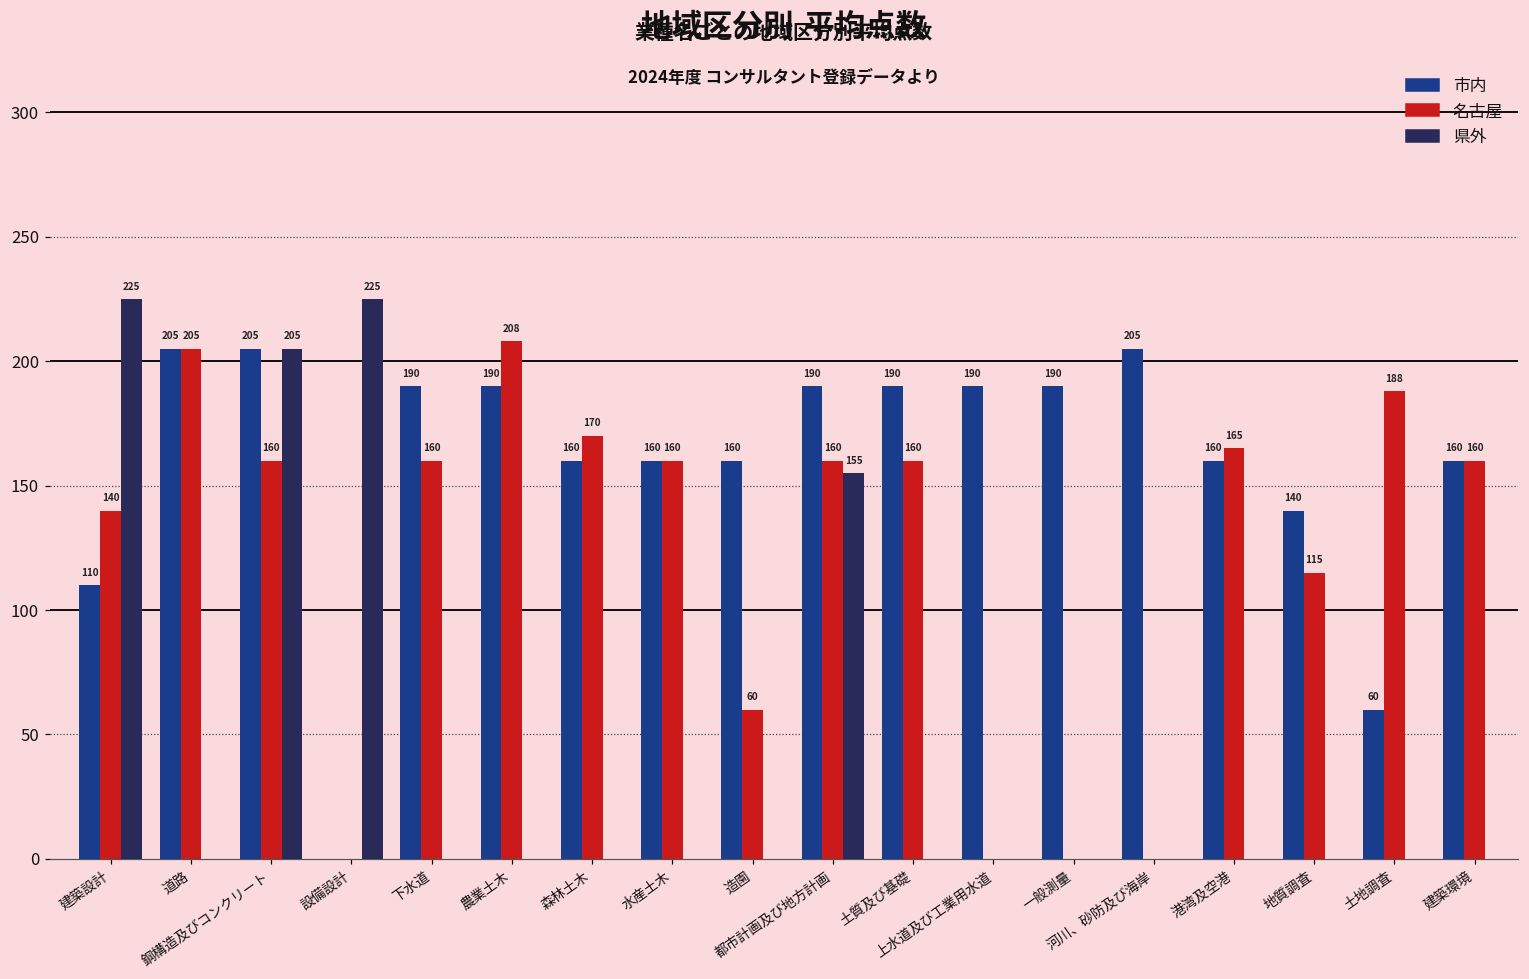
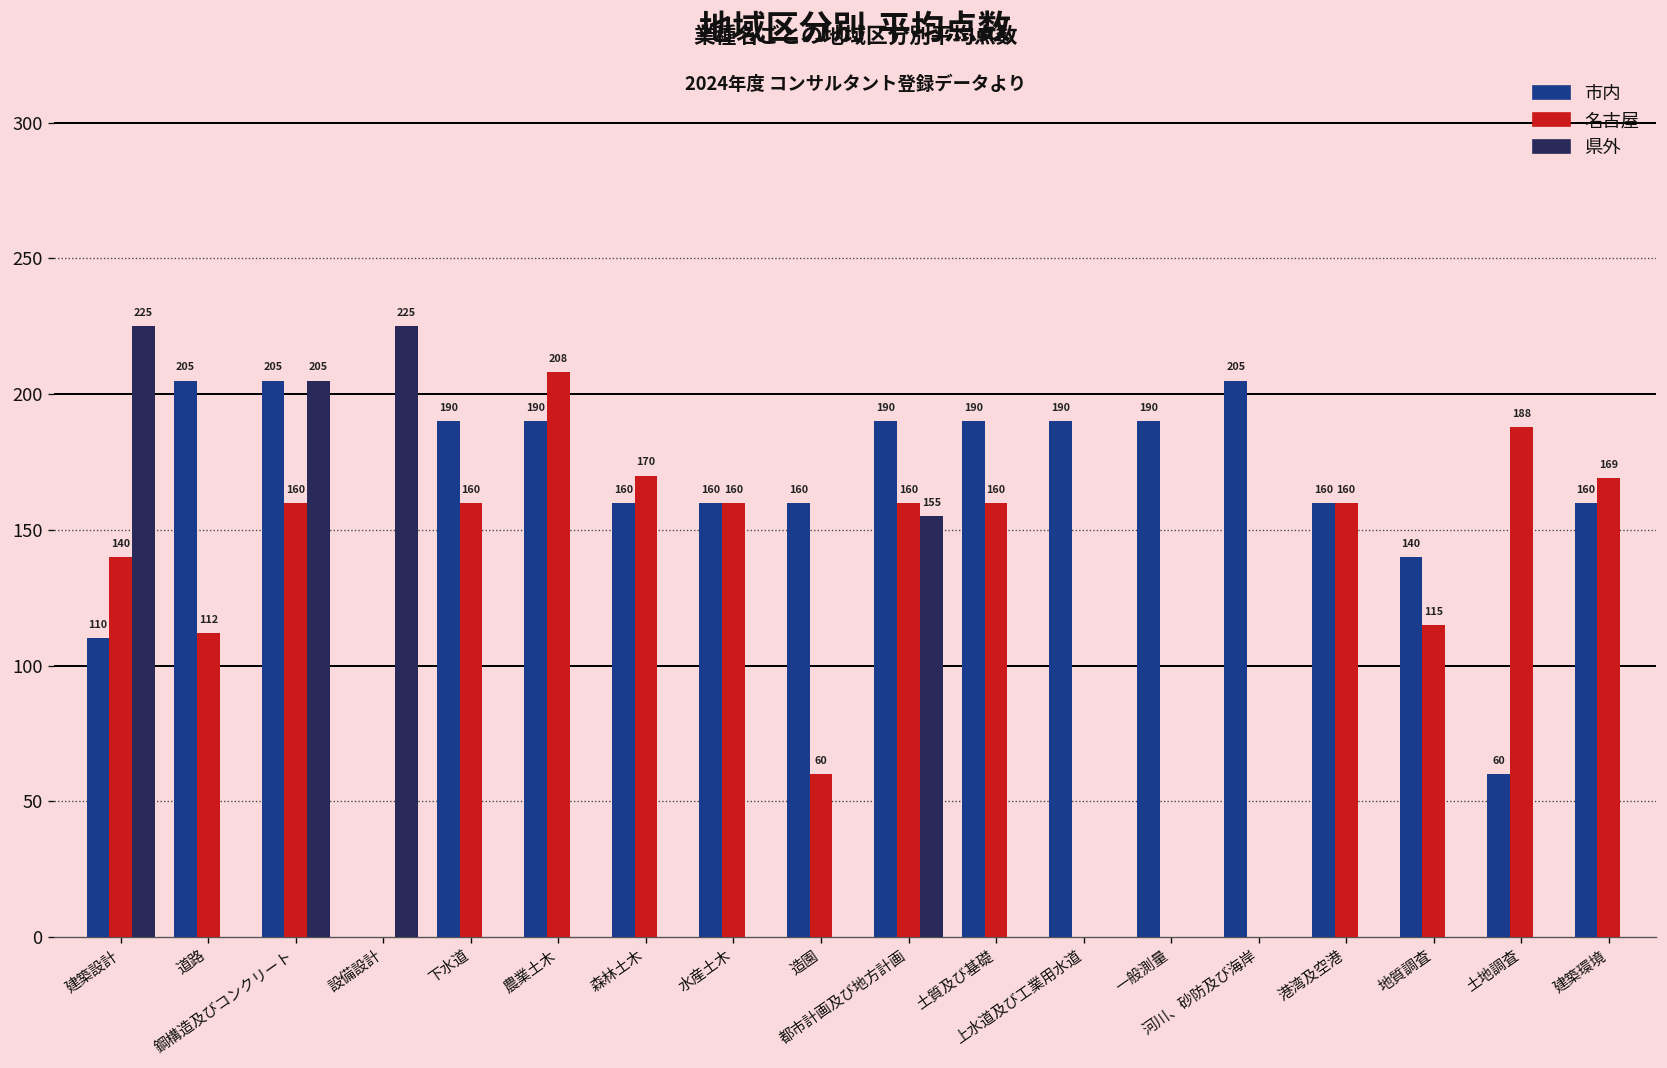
名古屋, 道路: 205 -> 112
名古屋, 港湾及空港: 165 -> 160
名古屋, 建築環境: 160 -> 169
